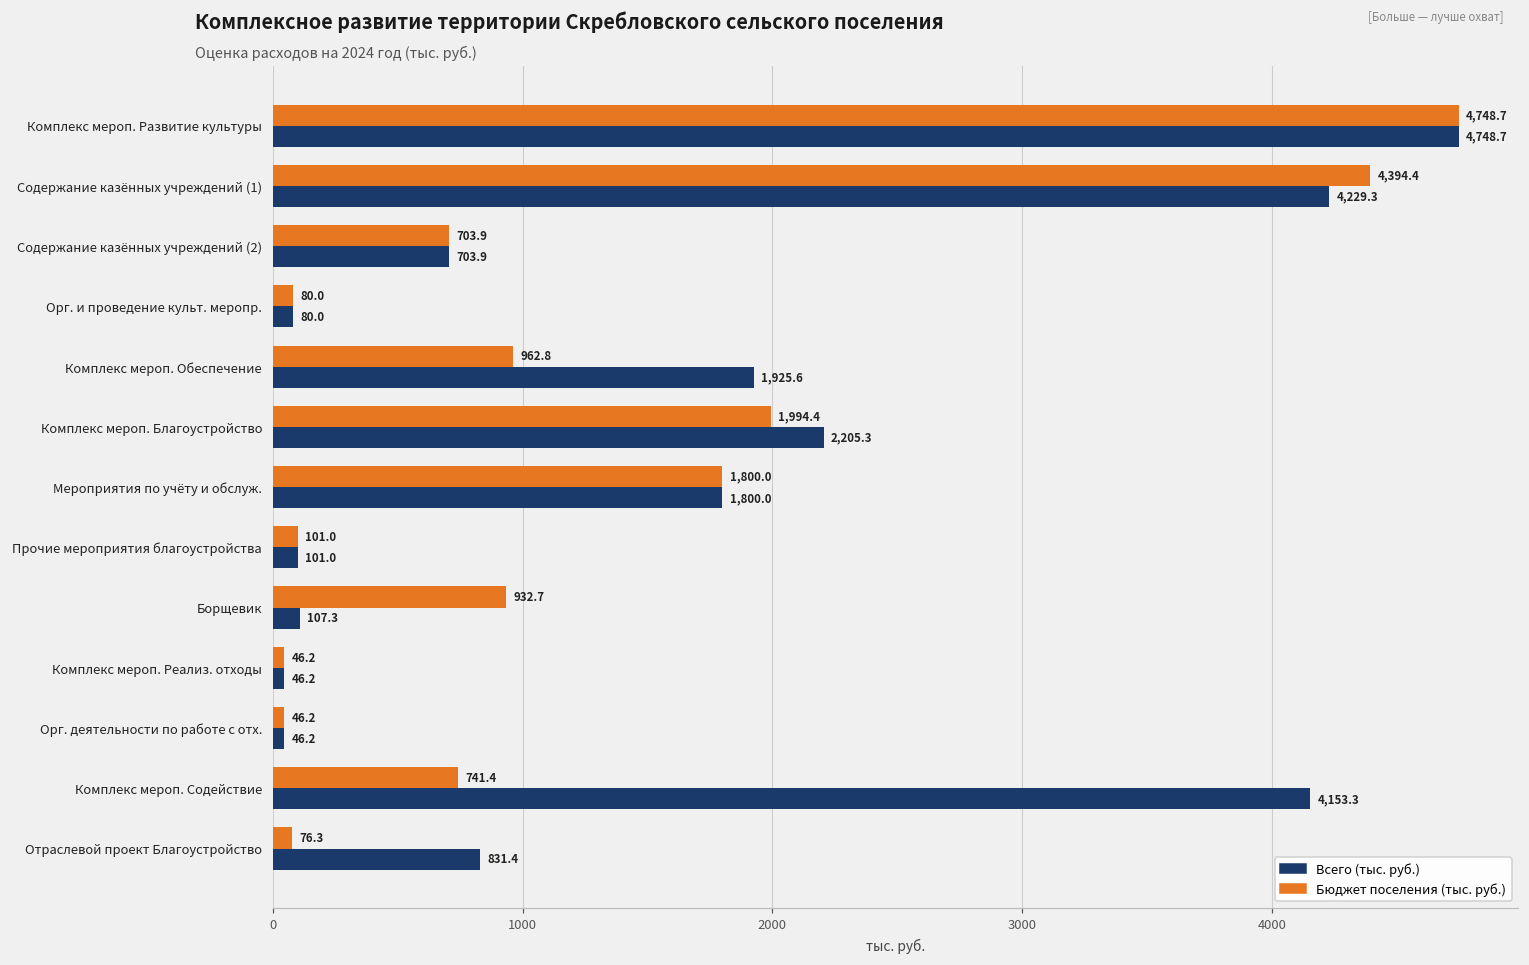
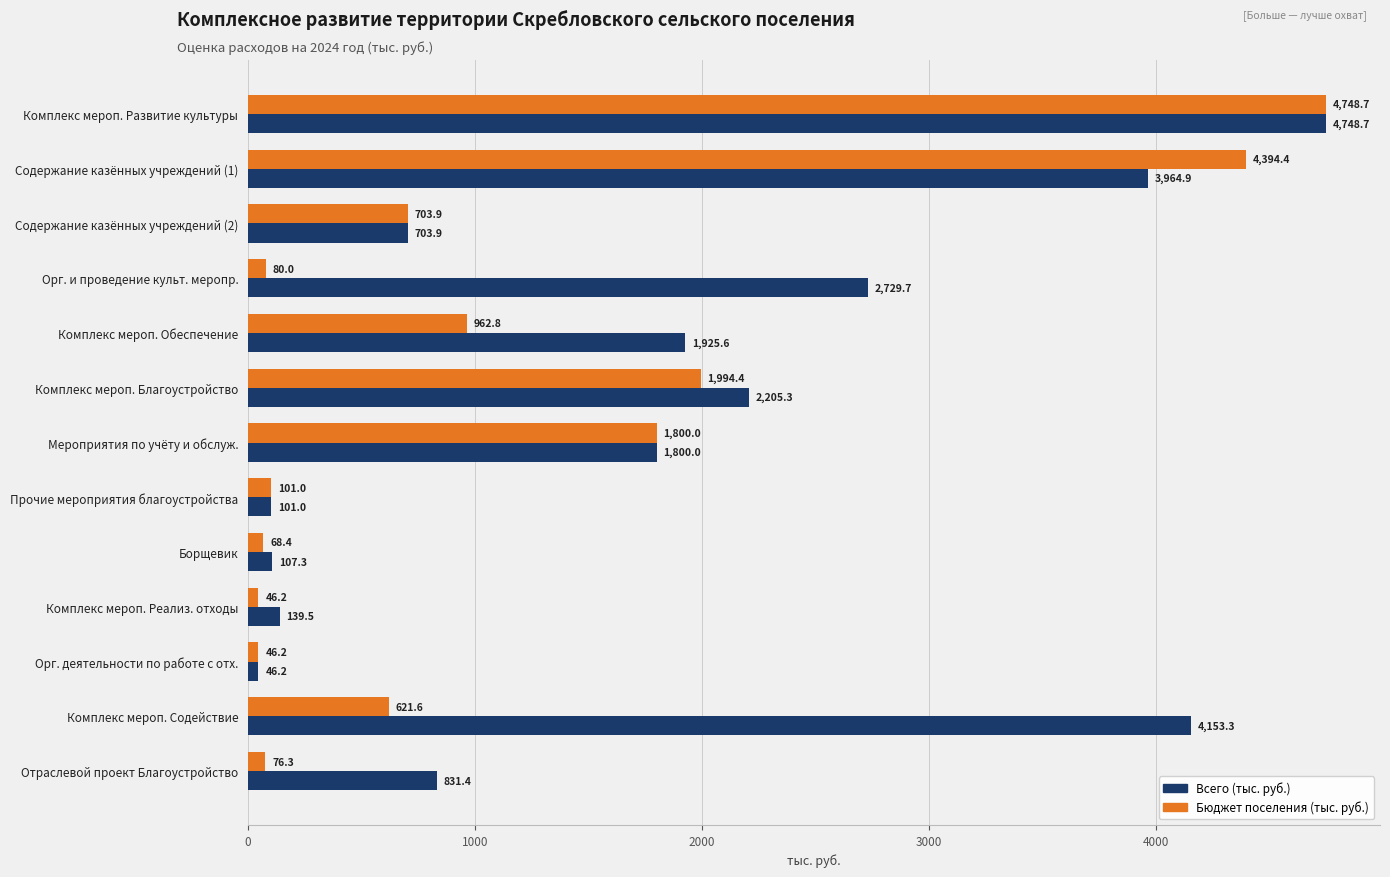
Всего (тыс. руб.), Содержание казённых учреждений (1): 4,229.3 -> 3,964.9
Всего (тыс. руб.), Орг. и проведение культ. меропр.: 80.0 -> 2,729.7
Бюджет поселения (тыс. руб.), Борщевик: 932.7 -> 68.4
Всего (тыс. руб.), Комплекс мероп. Реализ. отходы: 46.2 -> 139.5
Бюджет поселения (тыс. руб.), Комплекс мероп. Содействие: 741.4 -> 621.6
